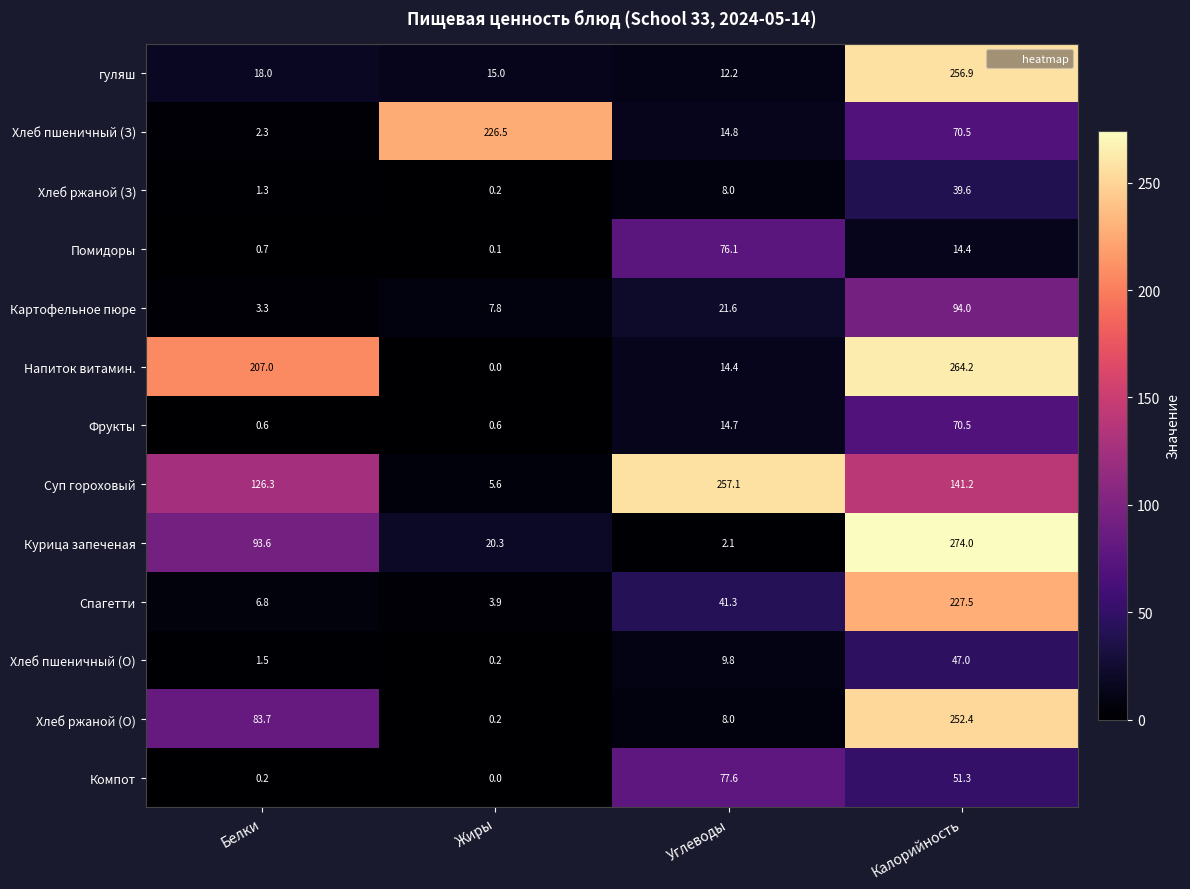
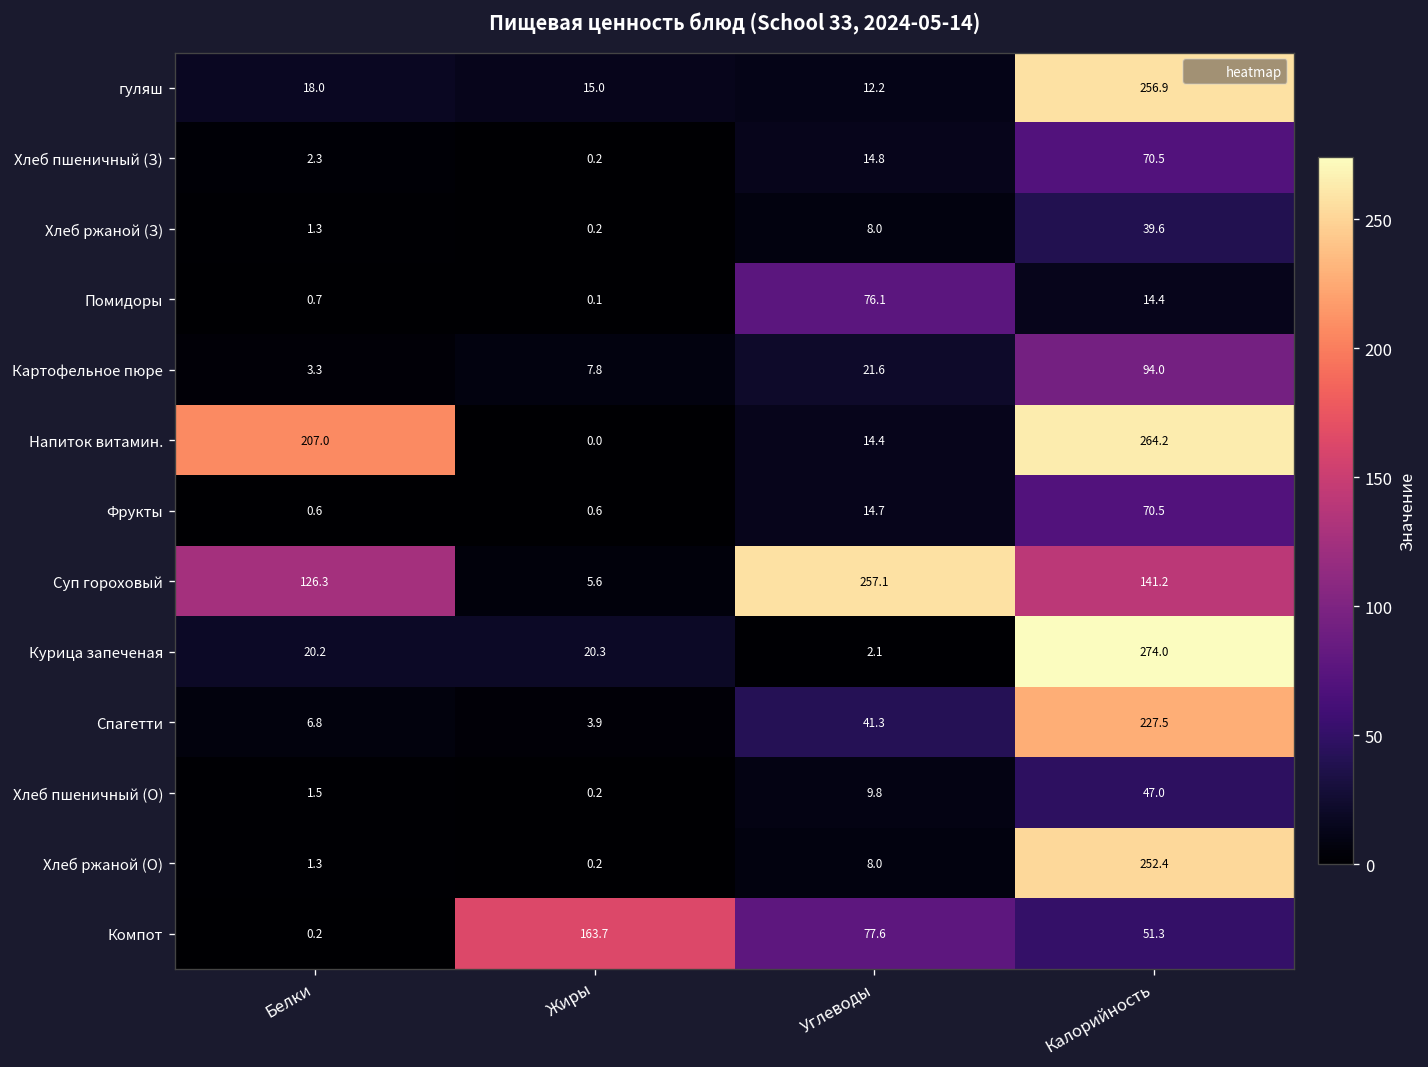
Хлеб пшеничный (З), Жиры: 226.5 -> 0.2
Курица запеченая, Белки: 93.6 -> 20.2
Хлеб ржаной (О), Белки: 83.7 -> 1.3
Компот, Жиры: 0.0 -> 163.7
